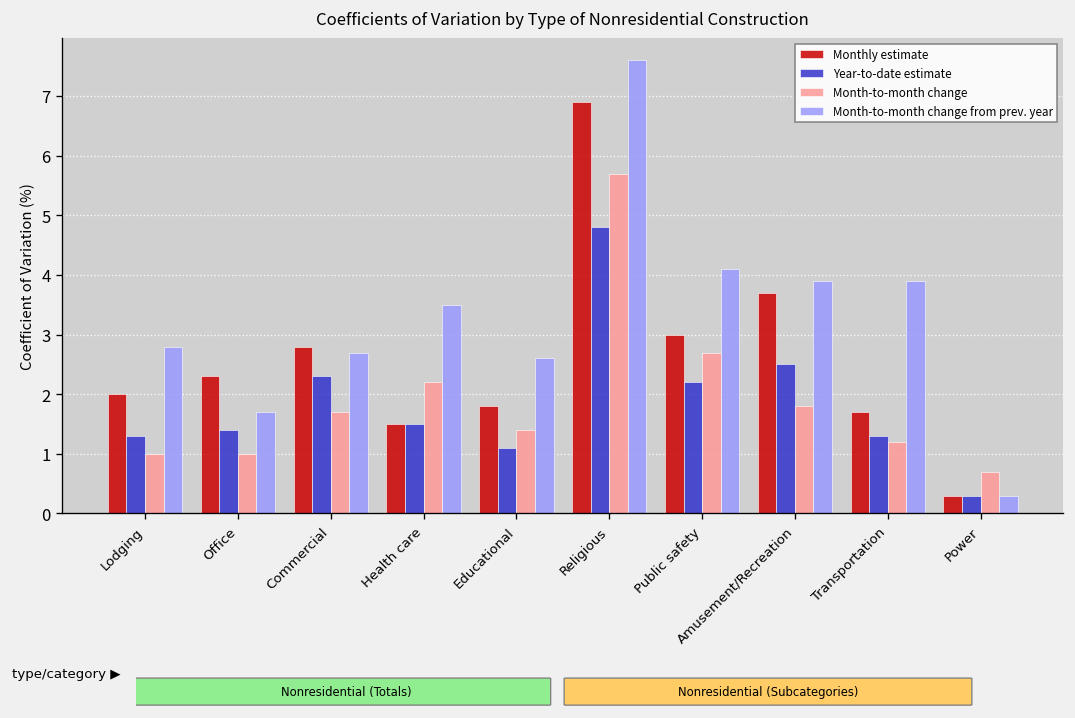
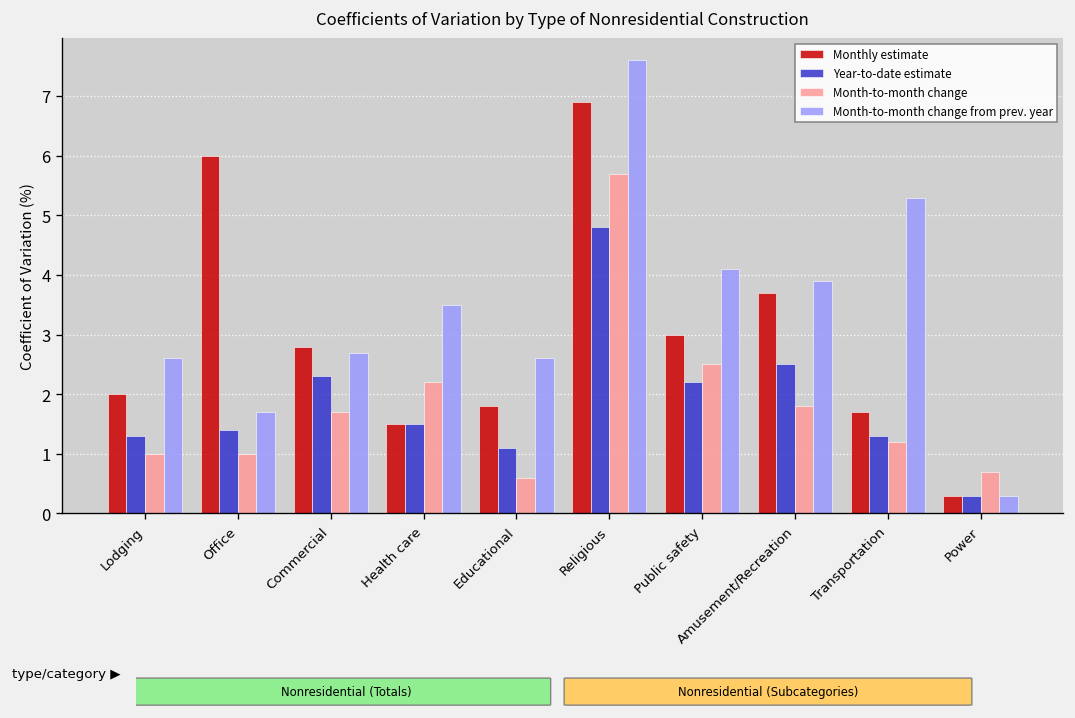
Month-to-month change from prev. year, Lodging: 2.8 -> 2.6
Monthly estimate, Office: 2.3 -> 6.0
Month-to-month change, Educational: 1.4 -> 0.6
Month-to-month change, Public safety: 2.7 -> 2.5
Month-to-month change from prev. year, Transportation: 3.9 -> 5.3
